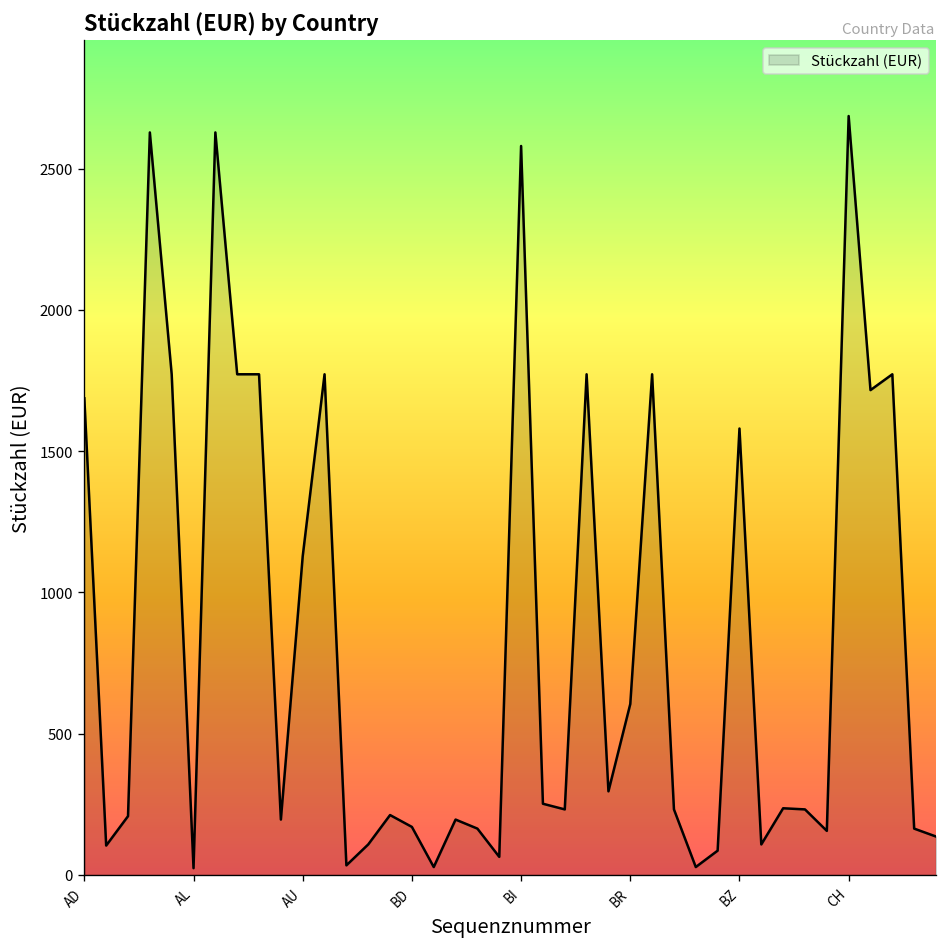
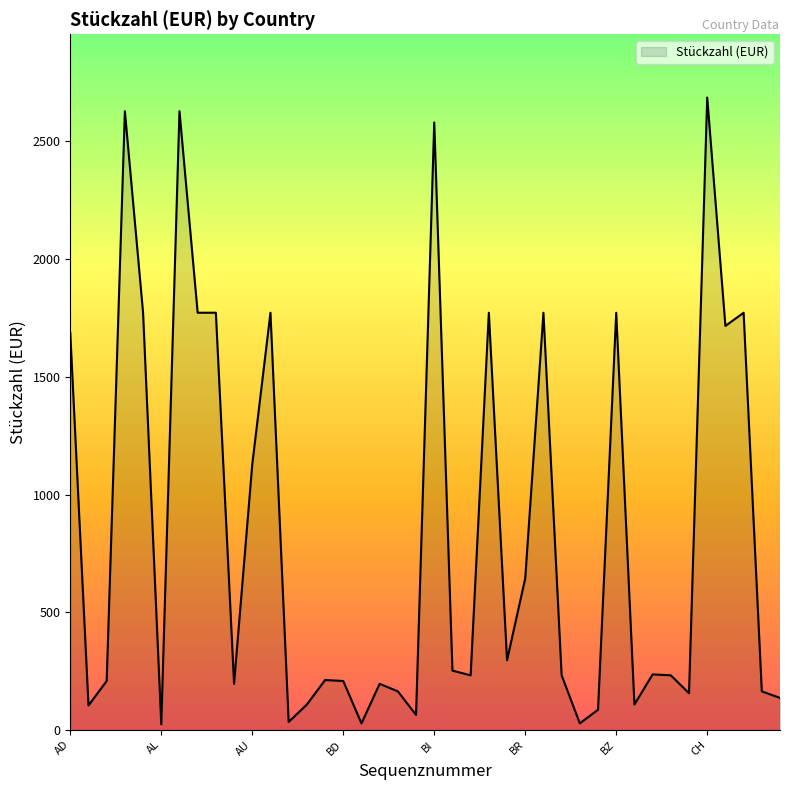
BD: 170 -> 210
BR: 610 -> 640
BZ: 1580 -> 1770
